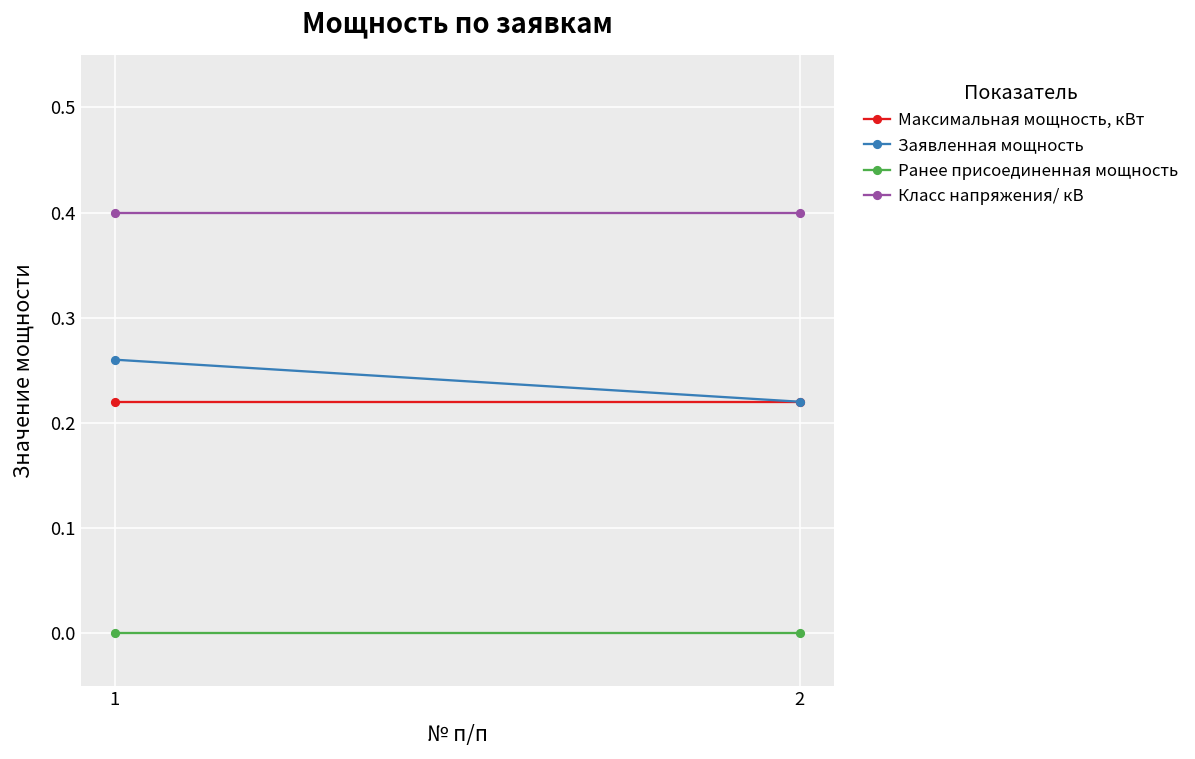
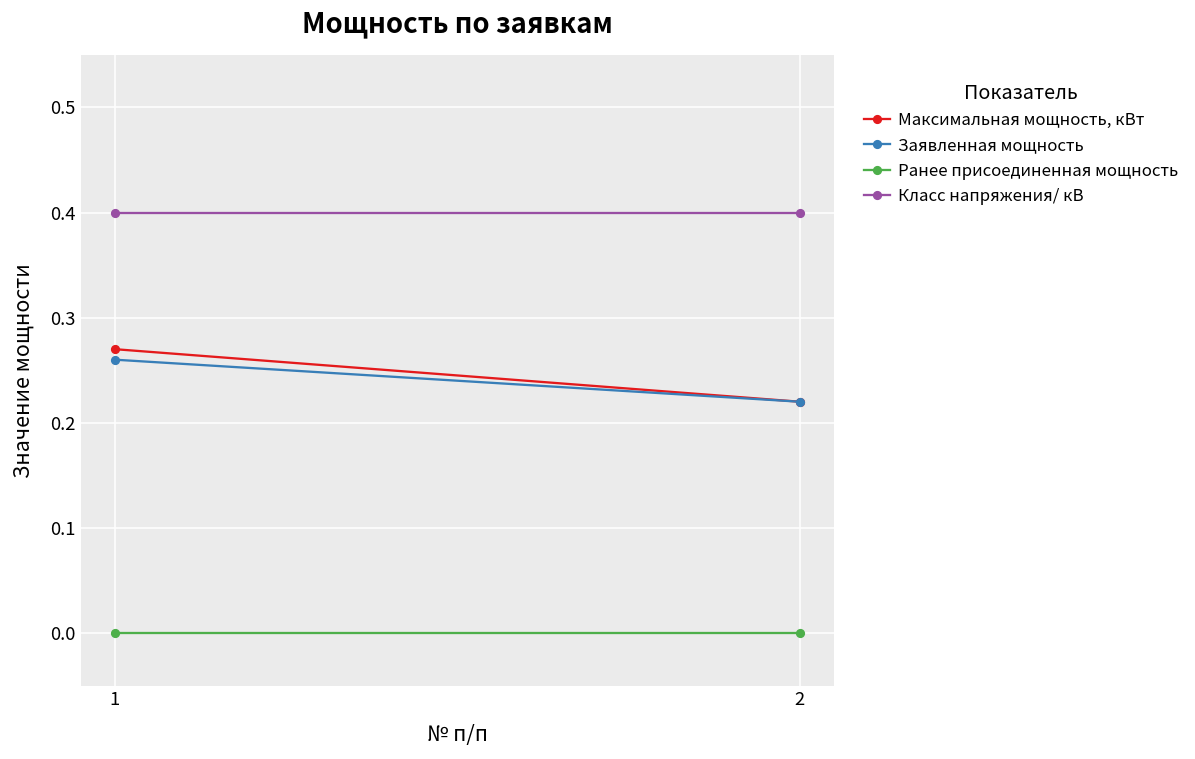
Максимальная мощность, кВт, 1: 0.22 -> 0.27
